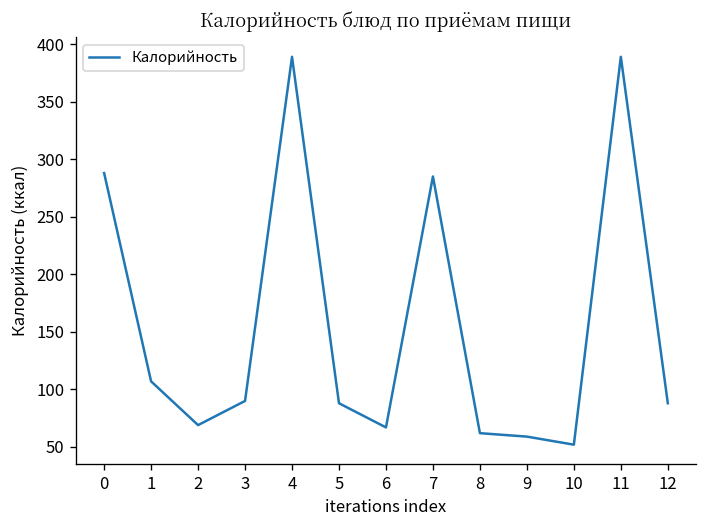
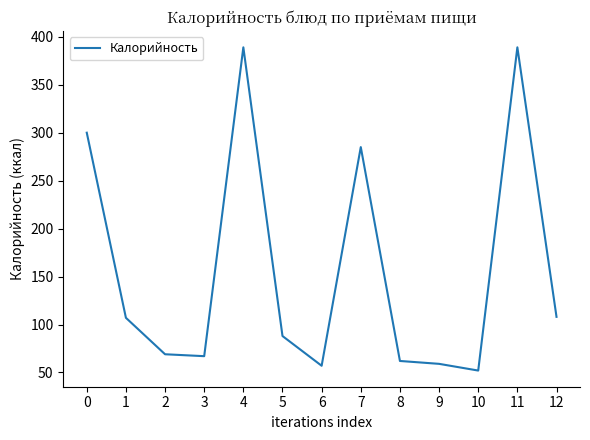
0: 290 -> 300
3: 90 -> 70
6: 70 -> 60
12: 90 -> 110
